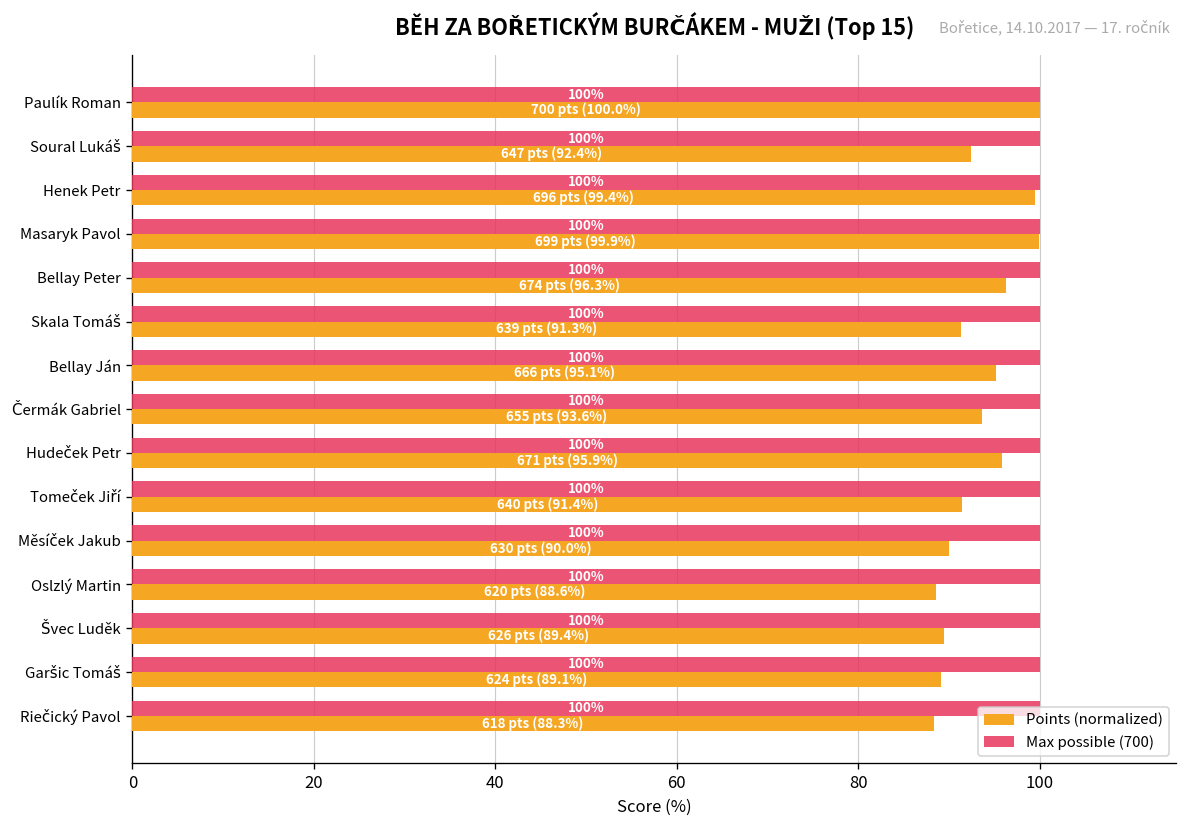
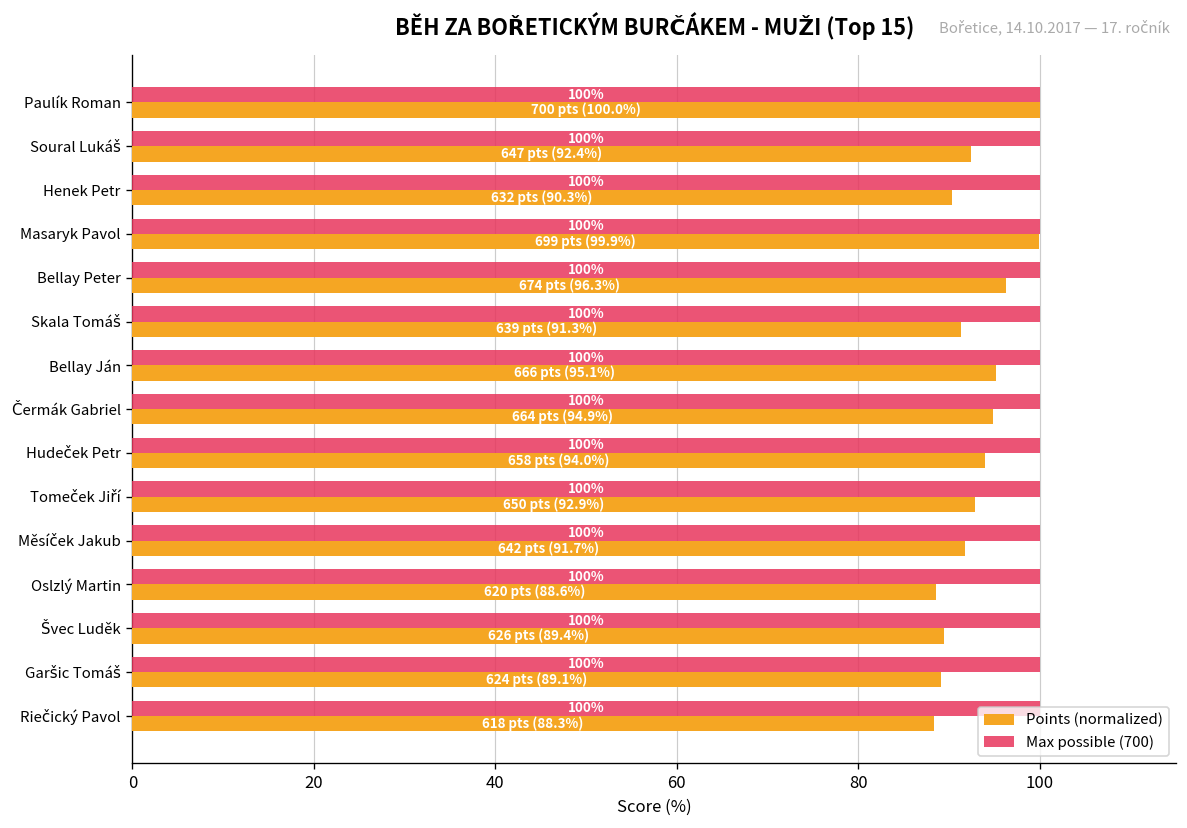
Points (normalized), Henek Petr: 696 pts (99.4%) -> 632 pts (90.3%)
Points (normalized), Čermák Gabriel: 655 pts (93.6%) -> 664 pts (94.9%)
Points (normalized), Hudeček Petr: 671 pts (95.9%) -> 658 pts (94.0%)
Points (normalized), Tomeček Jiří: 640 pts (91.4%) -> 650 pts (92.9%)
Points (normalized), Měsíček Jakub: 630 pts (90.0%) -> 642 pts (91.7%)
